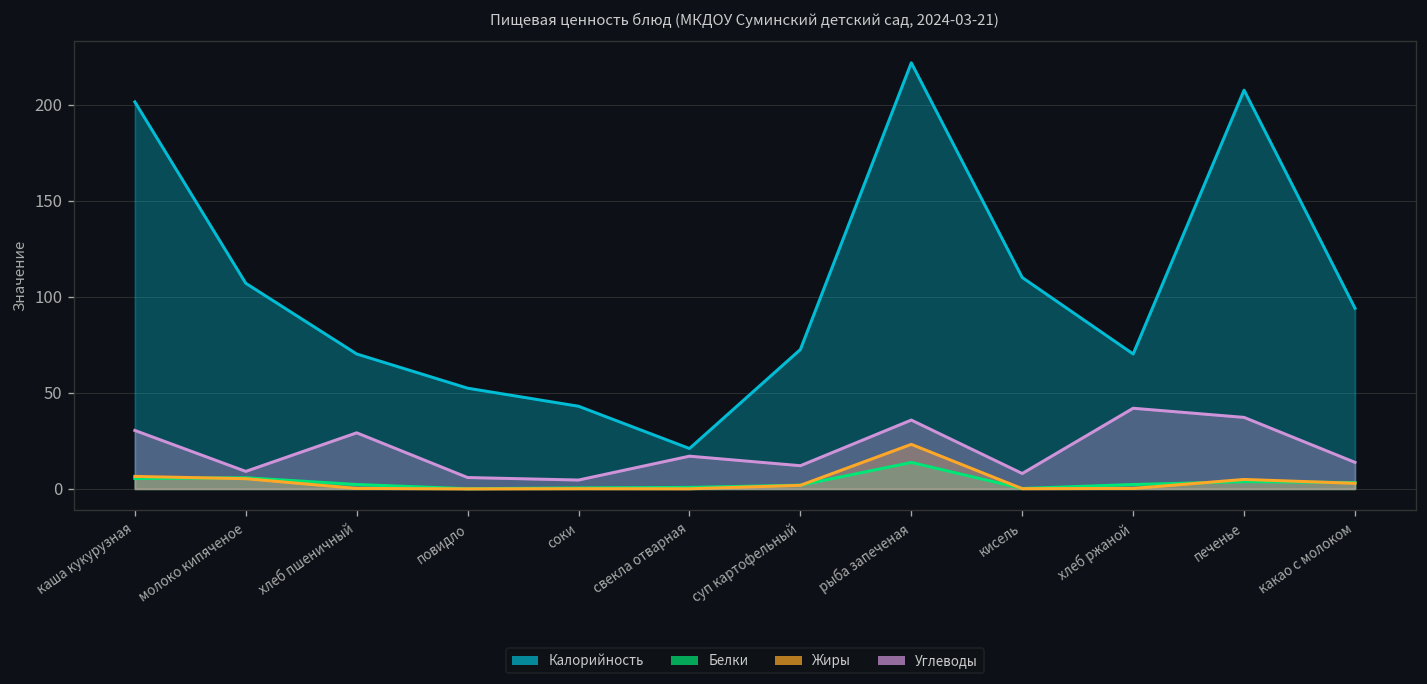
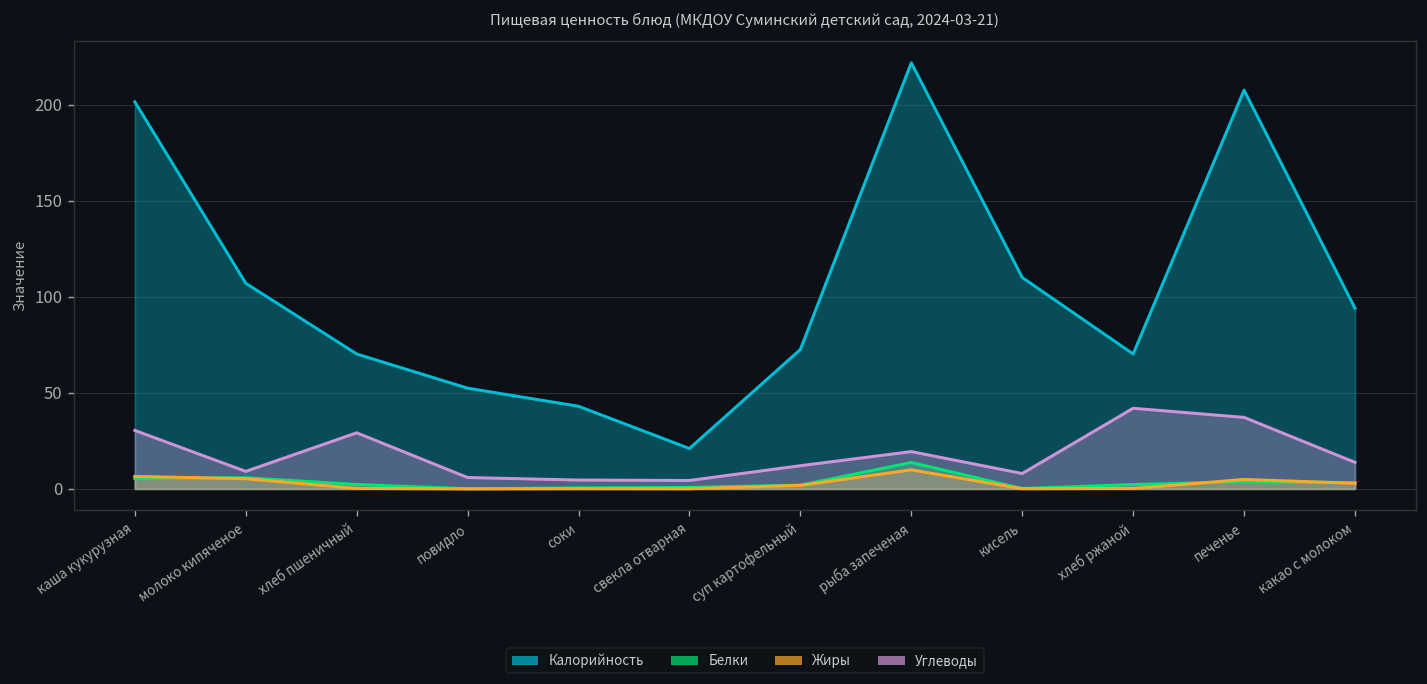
Углеводы, свекла отварная: 17 -> 4
Жиры, рыба запеченая: 23 -> 10
Углеводы, рыба запеченая: 36 -> 19
